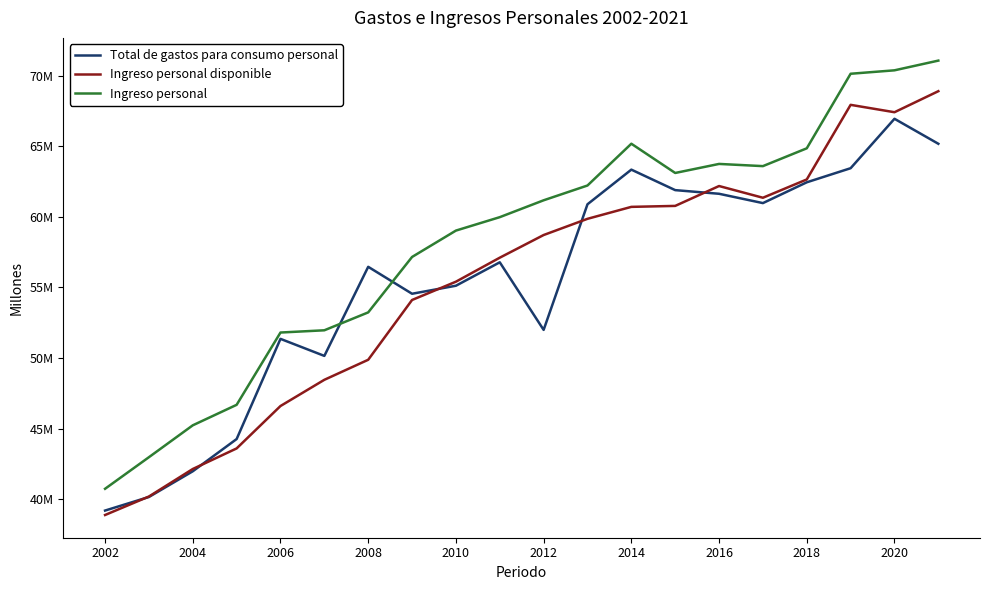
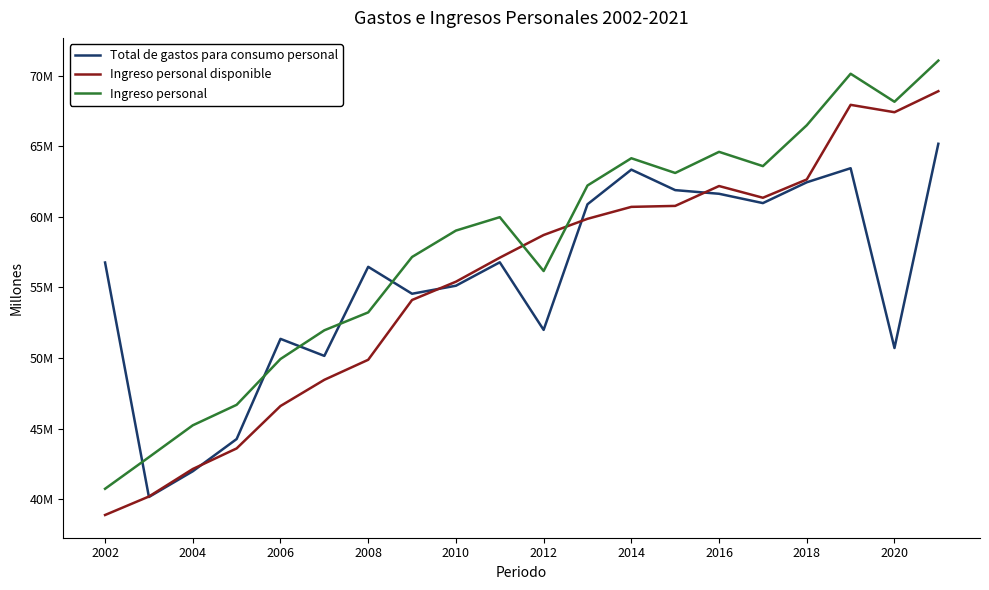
Total de gastos para consumo personal, 2002: 39200000 -> 56800000
Ingreso personal, 2006: 51800000 -> 49900000
Ingreso personal, 2012: 61200000 -> 56200000
Ingreso personal, 2014: 65200000 -> 64200000
Ingreso personal, 2016: 63800000 -> 64600000
Ingreso personal, 2018: 64900000 -> 66500000
Total de gastos para consumo personal, 2020: 67000000 -> 50700000
Ingreso personal, 2020: 70400000 -> 68200000
